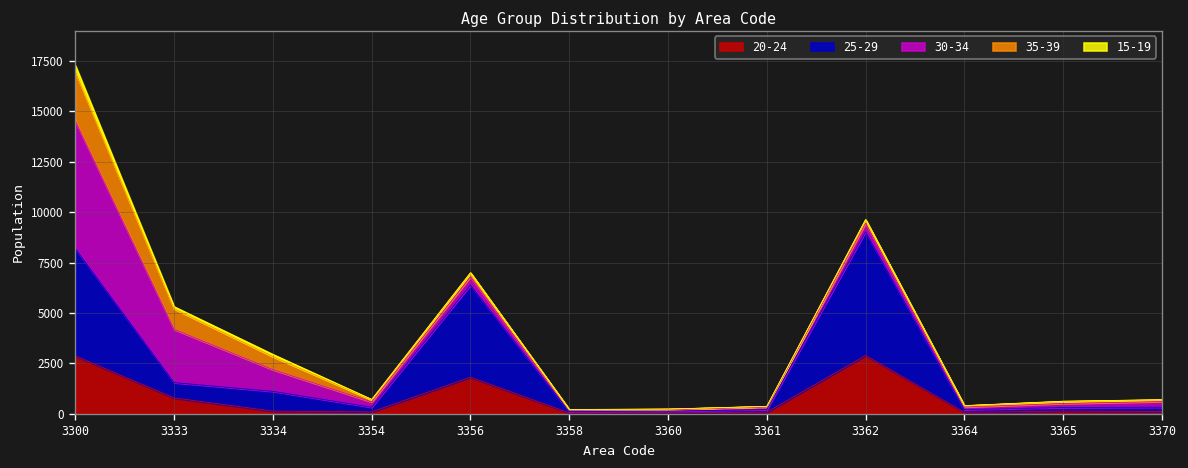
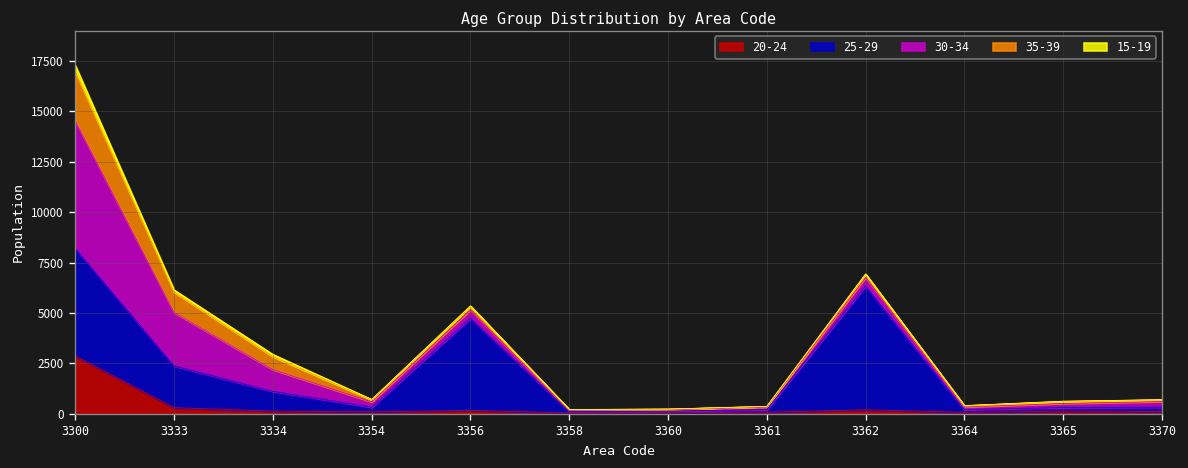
20-24, 3333: 800 -> 300
25-29, 3333: 800 -> 2100
20-24, 3356: 1800 -> 200
20-24, 3362: 2900 -> 200
